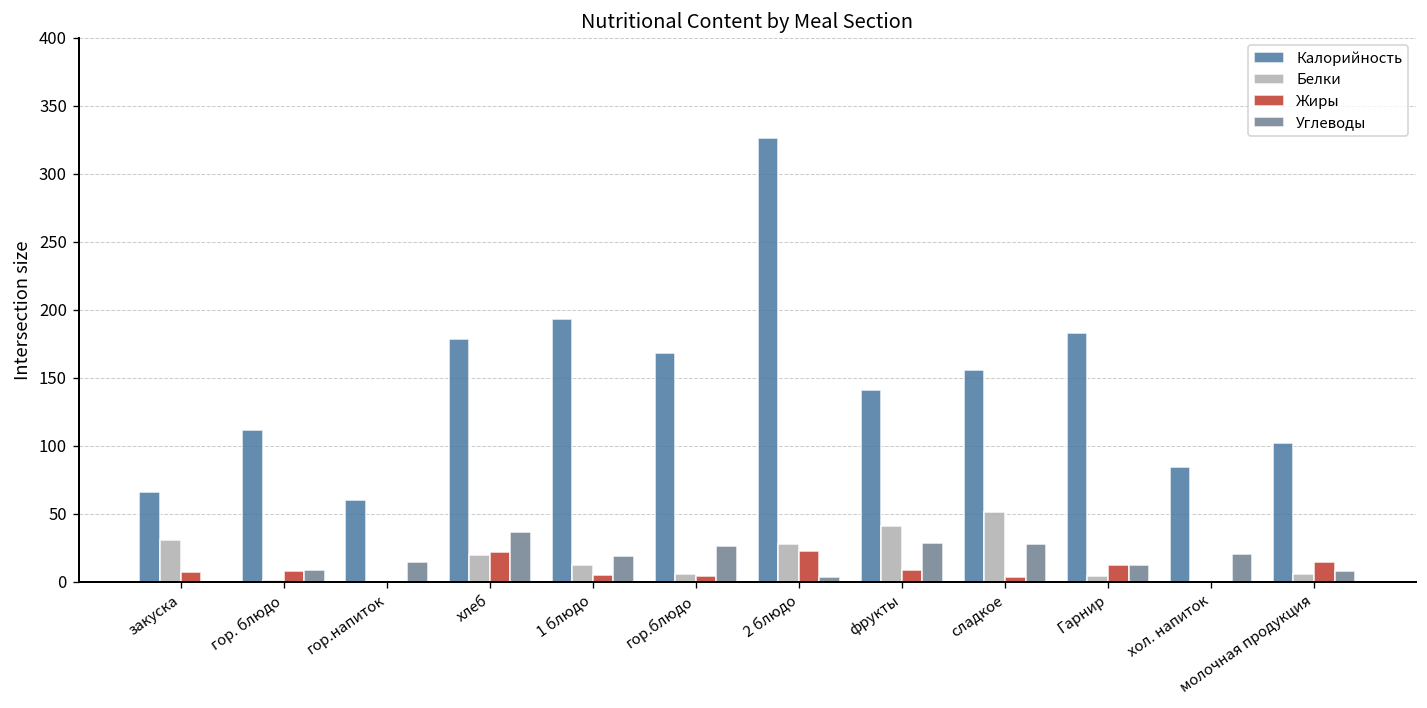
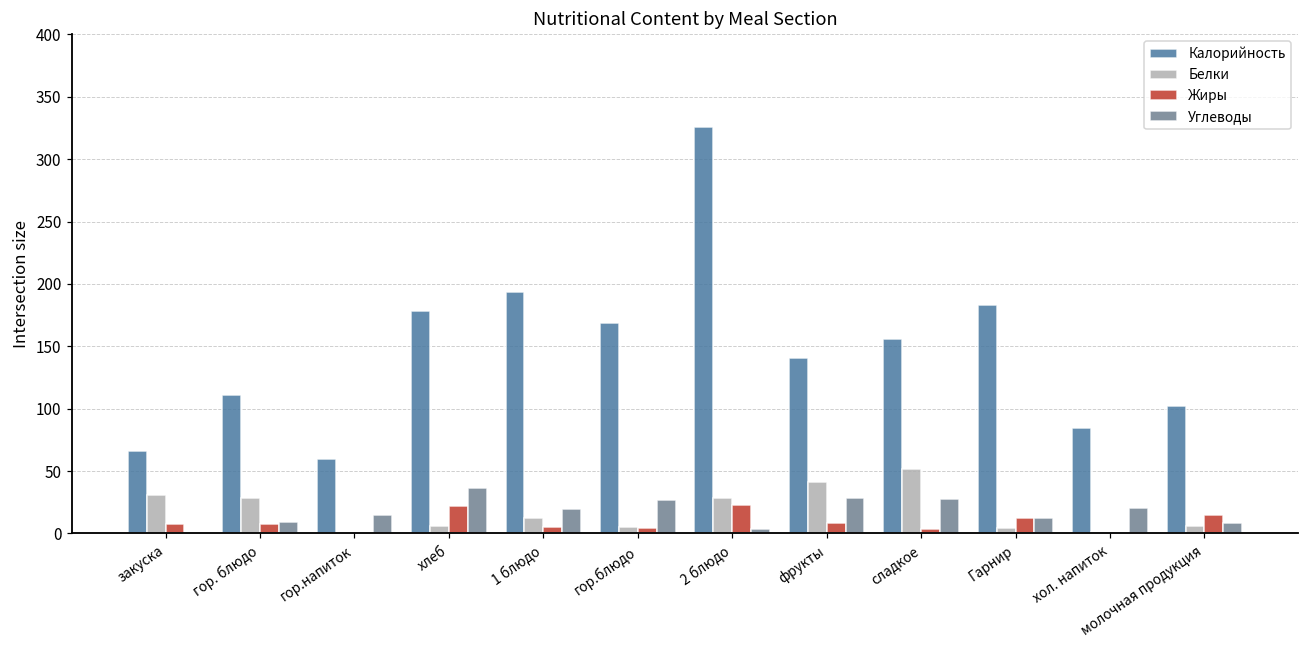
Белки, гор. блюдо: 1 -> 29
Белки, хлеб: 20 -> 6
